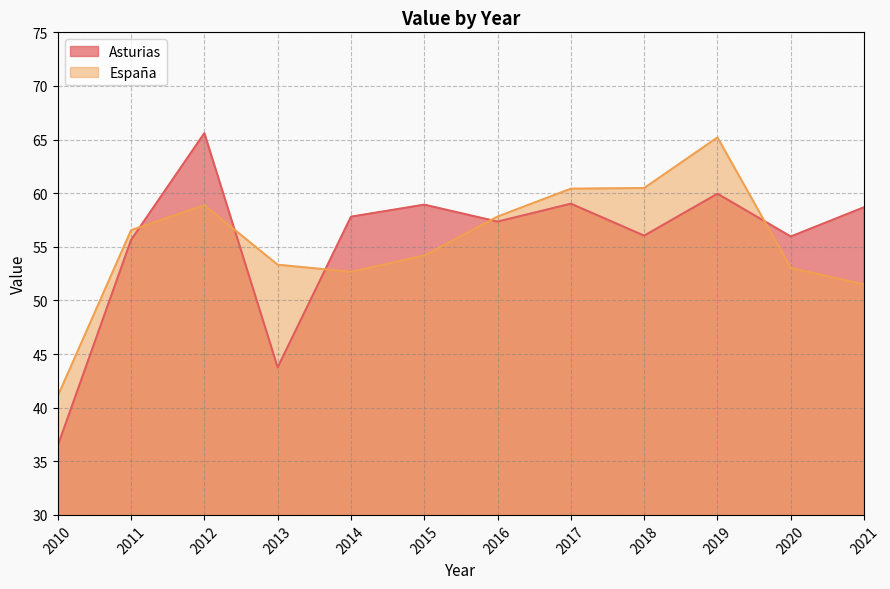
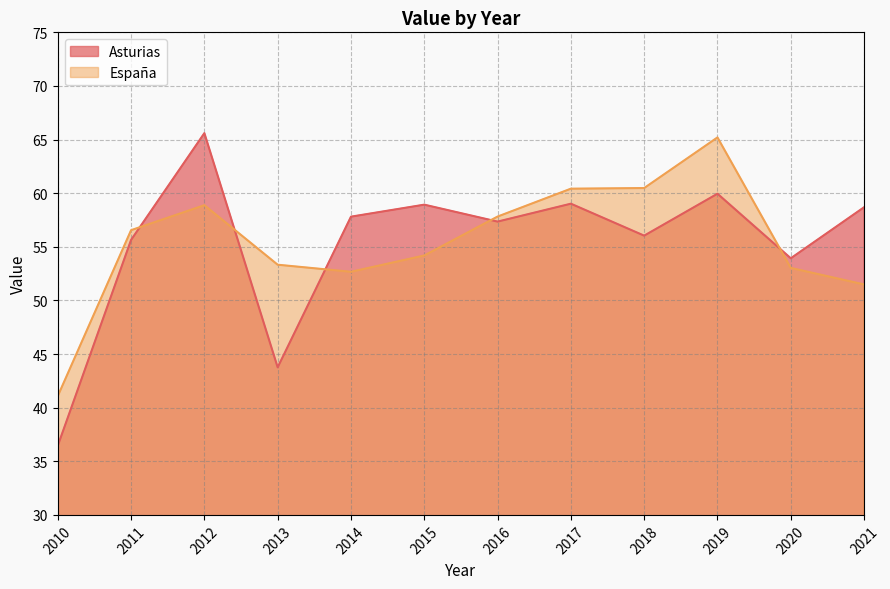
Asturias, 2020: 56.0 -> 53.9
